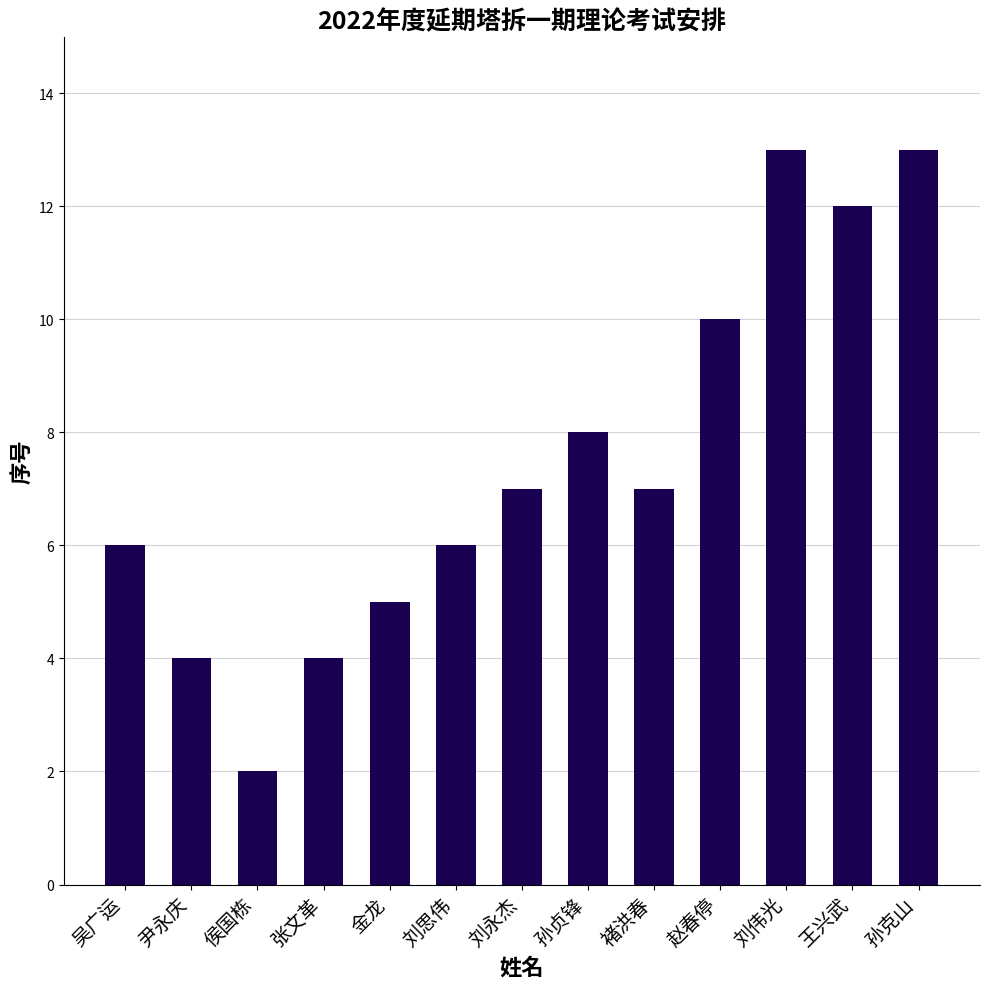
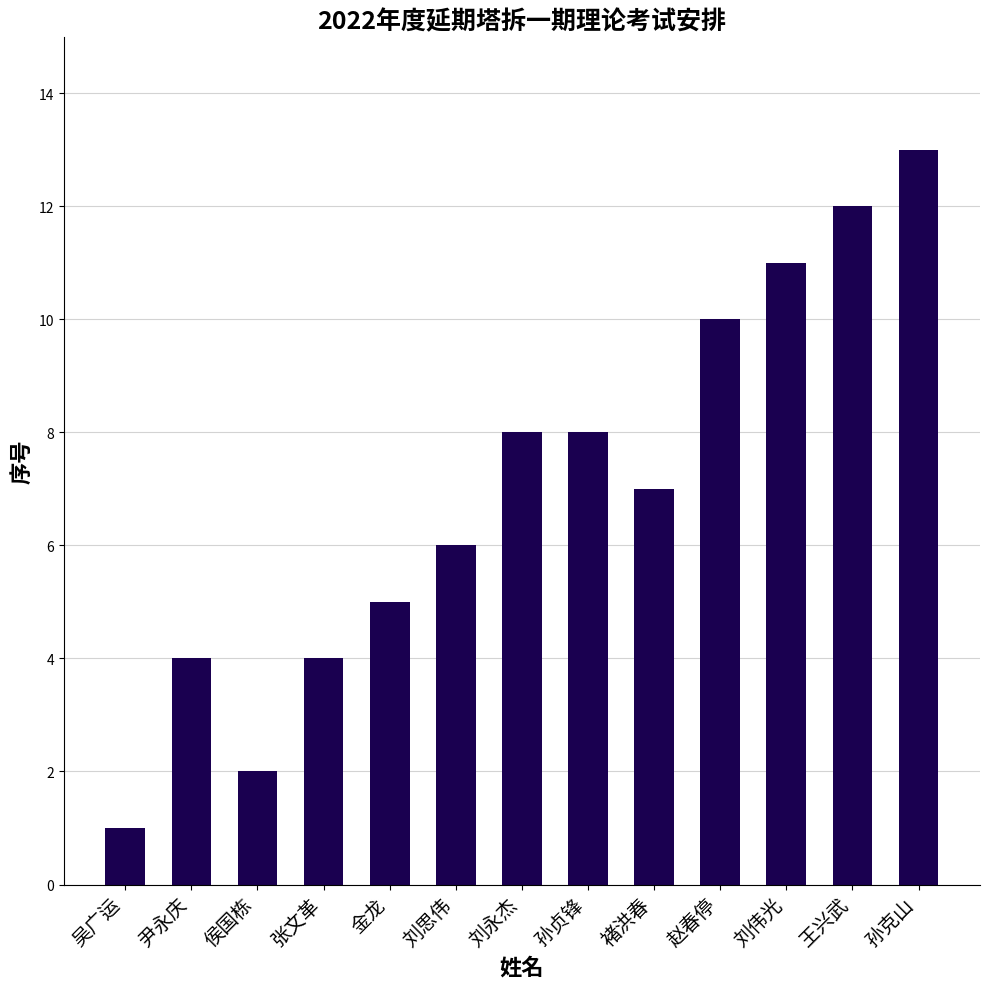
吴广运: 6 -> 1
刘永杰: 7 -> 8
刘伟光: 13 -> 11
